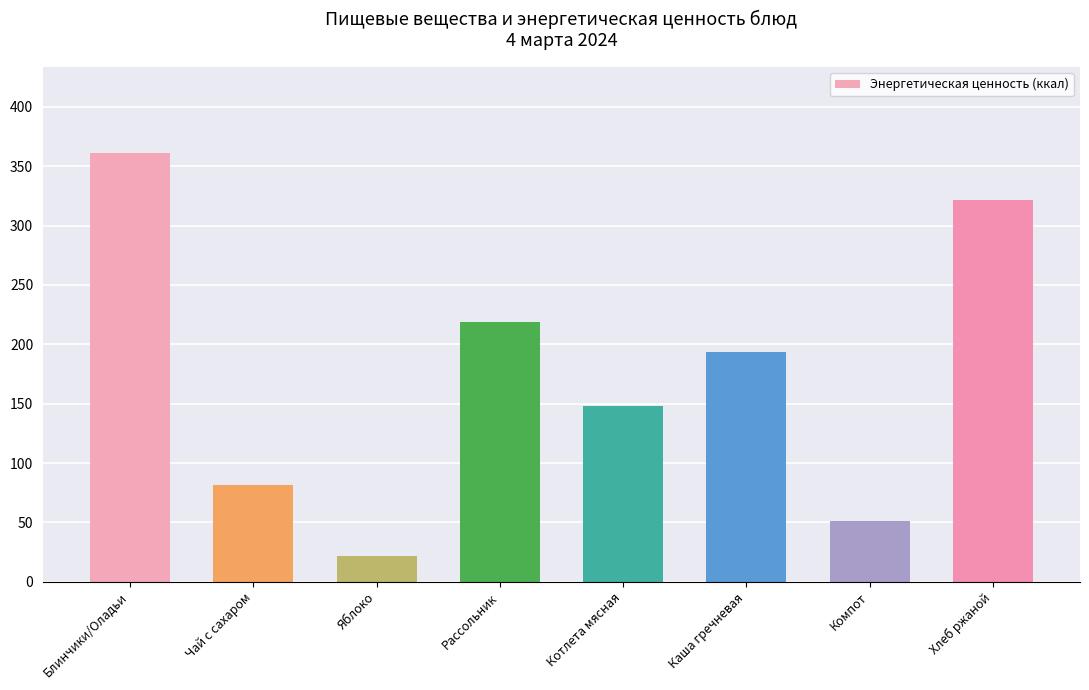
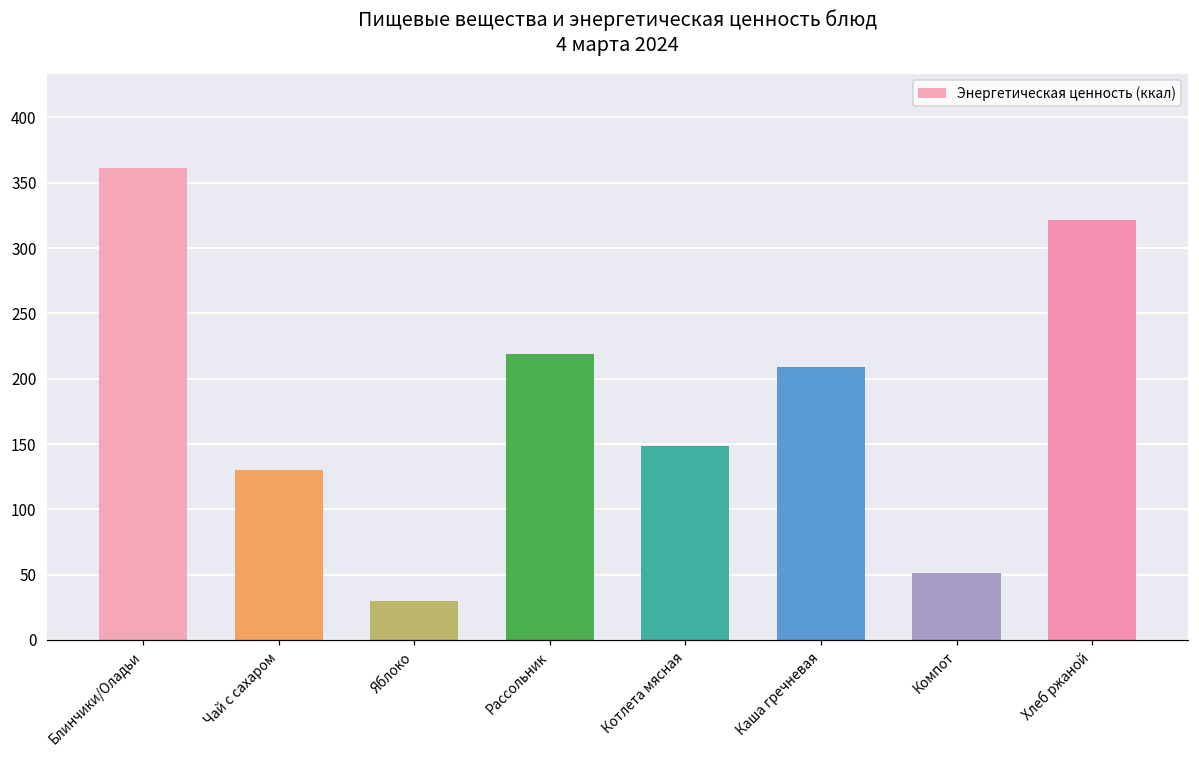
Чай с сахаром: 81 -> 130
Яблоко: 22 -> 30
Каша гречневая: 194 -> 209
